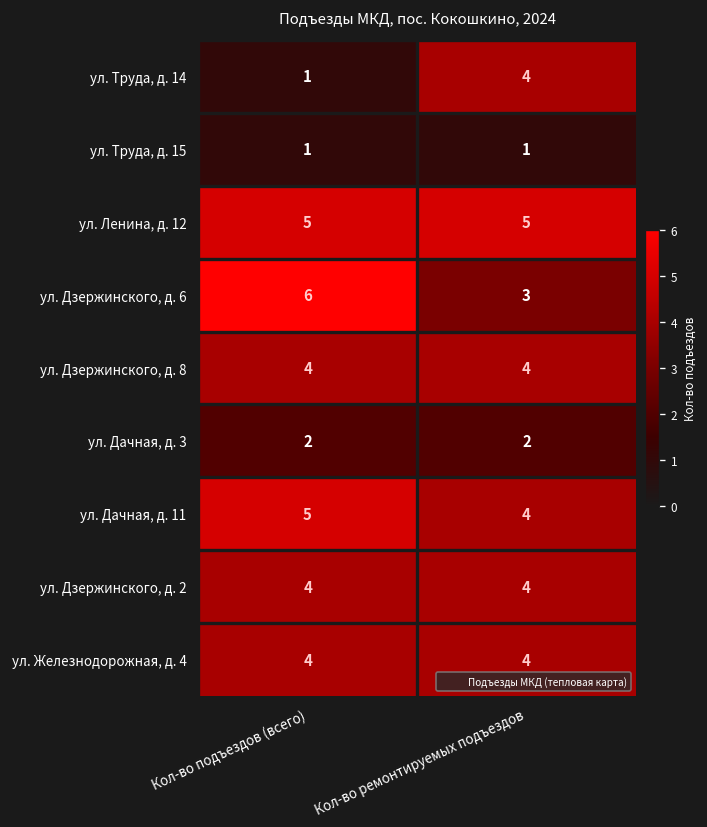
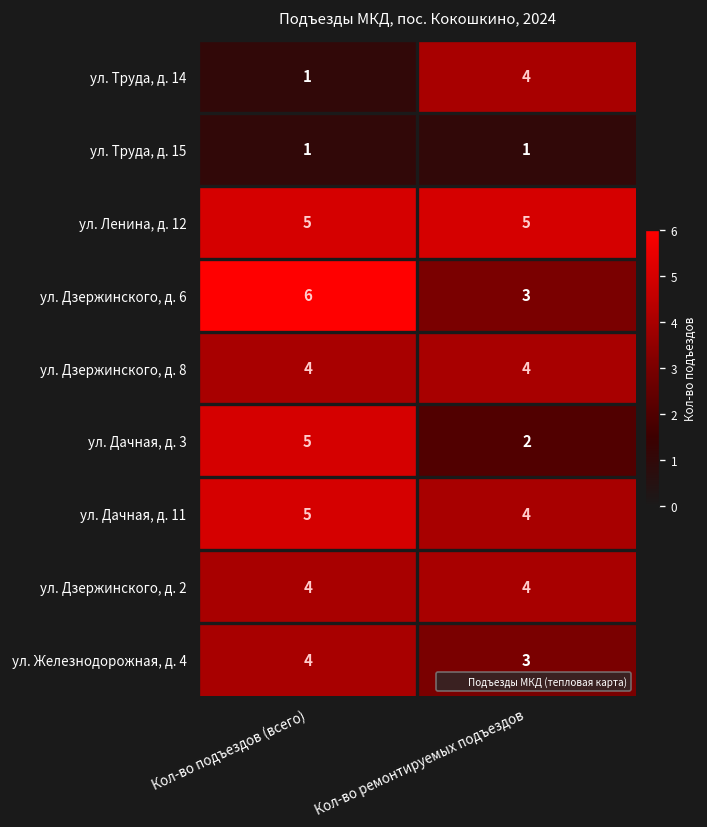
ул. Дачная, д. 3, Кол-во подъездов (всего): 2 -> 5
ул. Железнодорожная, д. 4, Кол-во ремонтируемых подъездов: 4 -> 3
